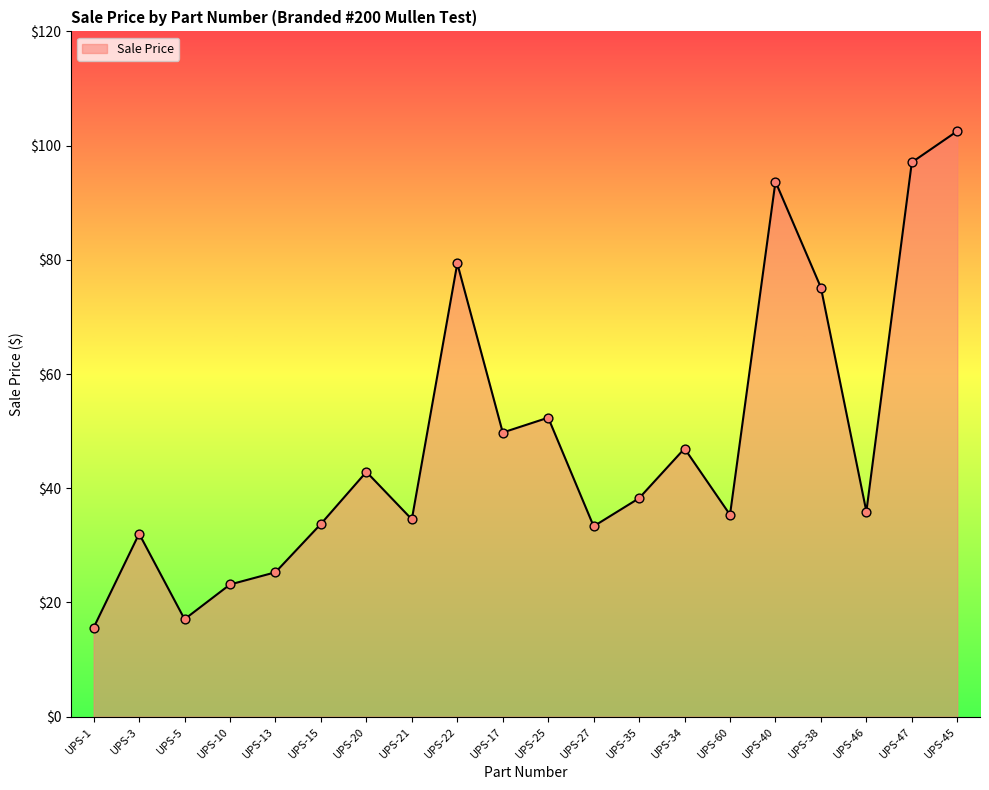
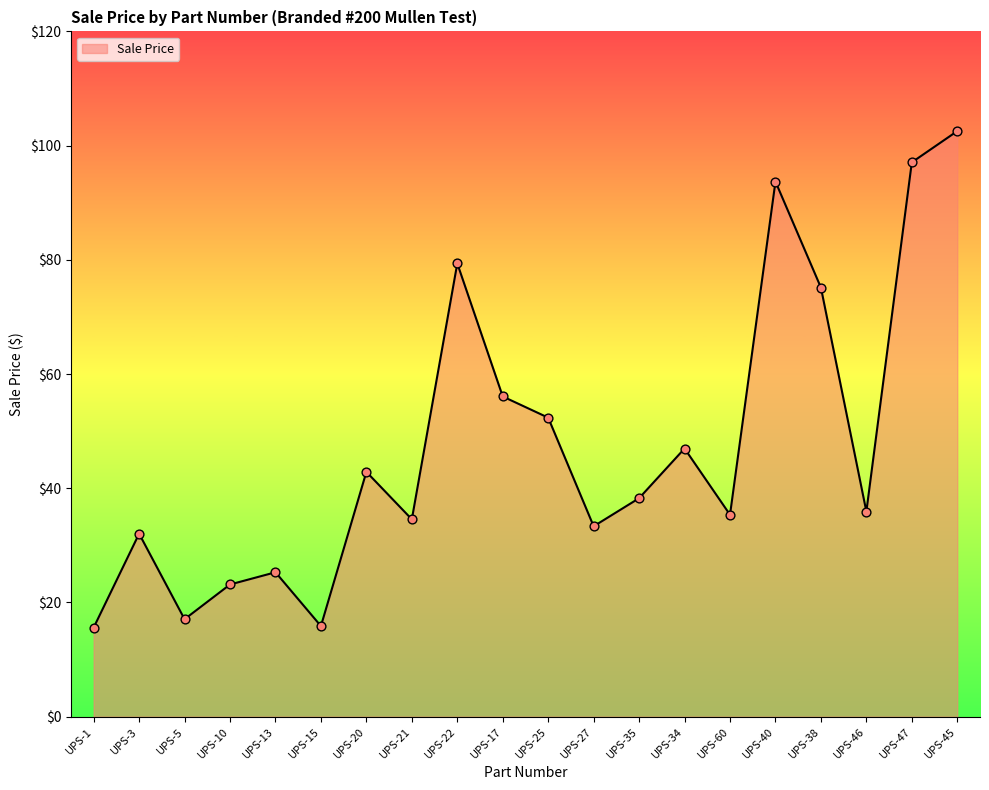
UPS-15: $34 -> $16
UPS-17: $50 -> $56
